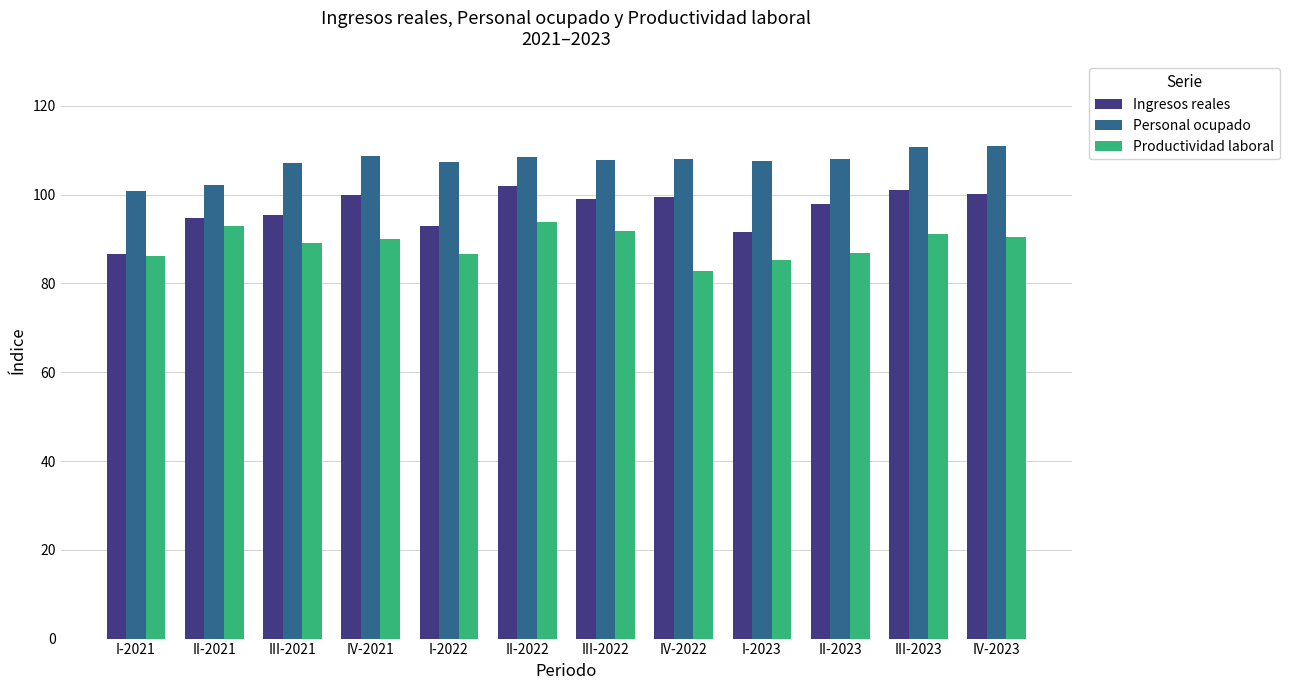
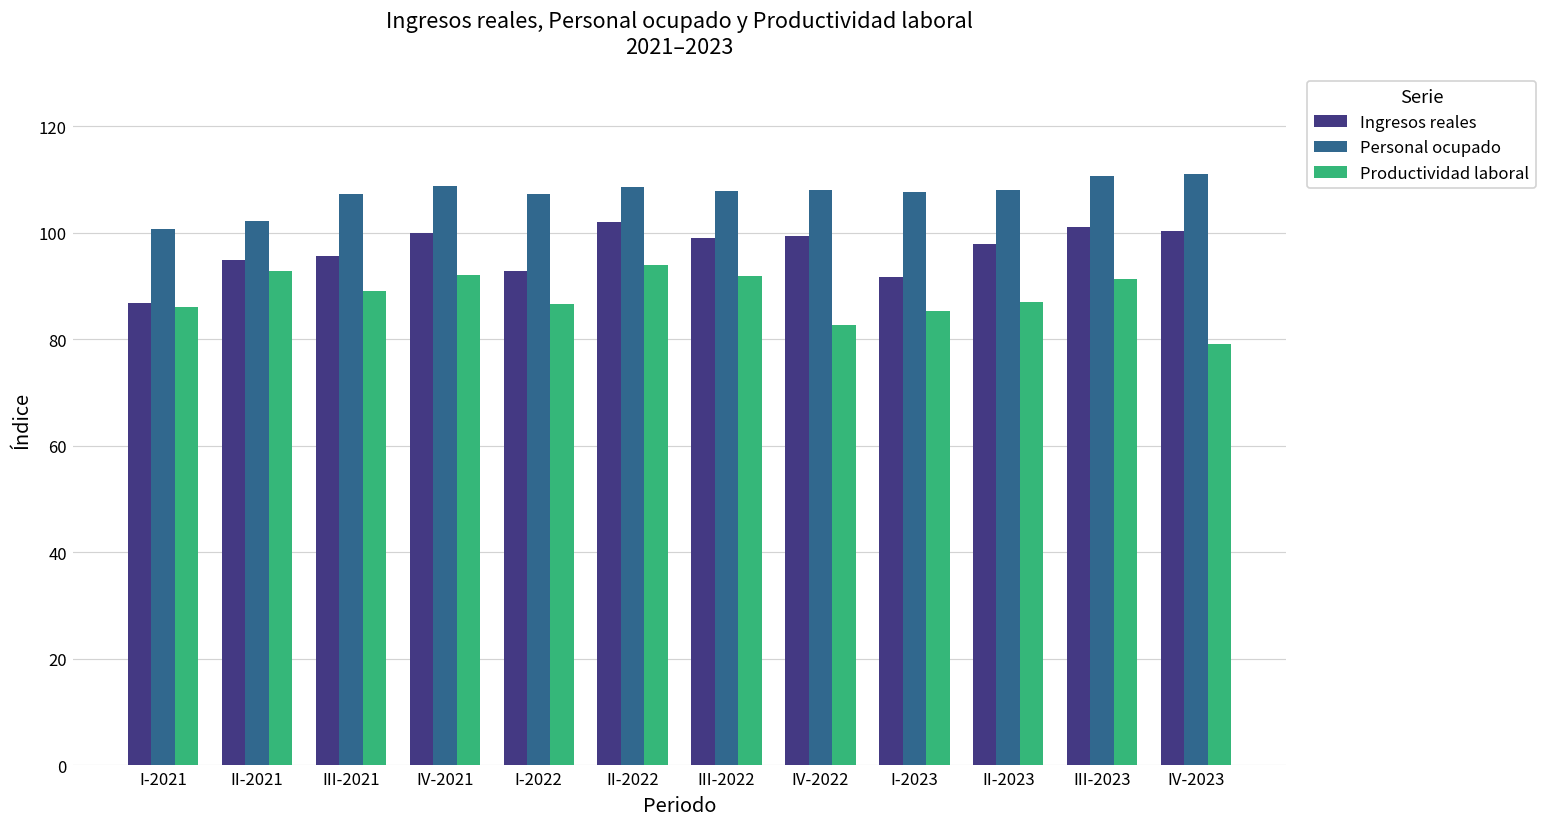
Productividad laboral, IV-2021: 90 -> 92
Productividad laboral, IV-2023: 90 -> 79
